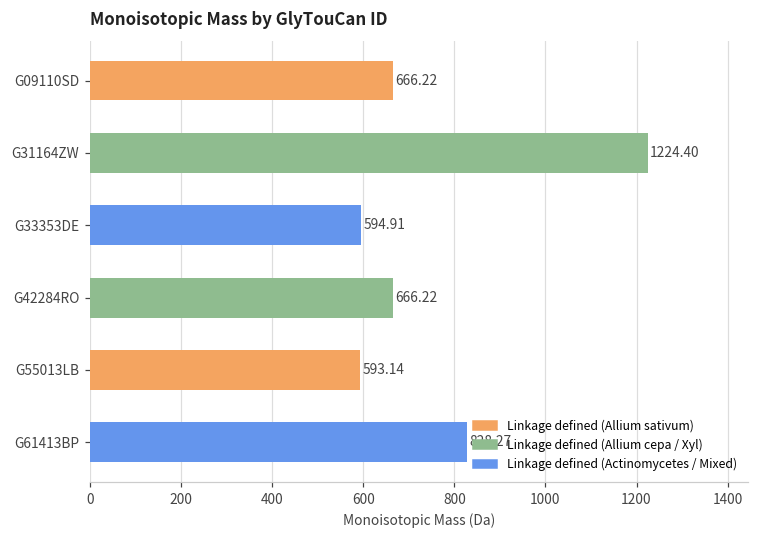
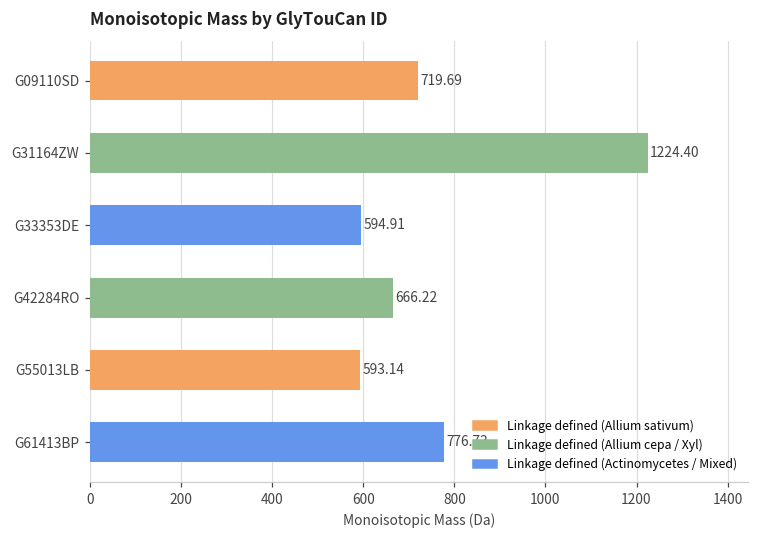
G09110SD: 666.22 -> 719.69
G61413BP: 828.27 -> 776.73
